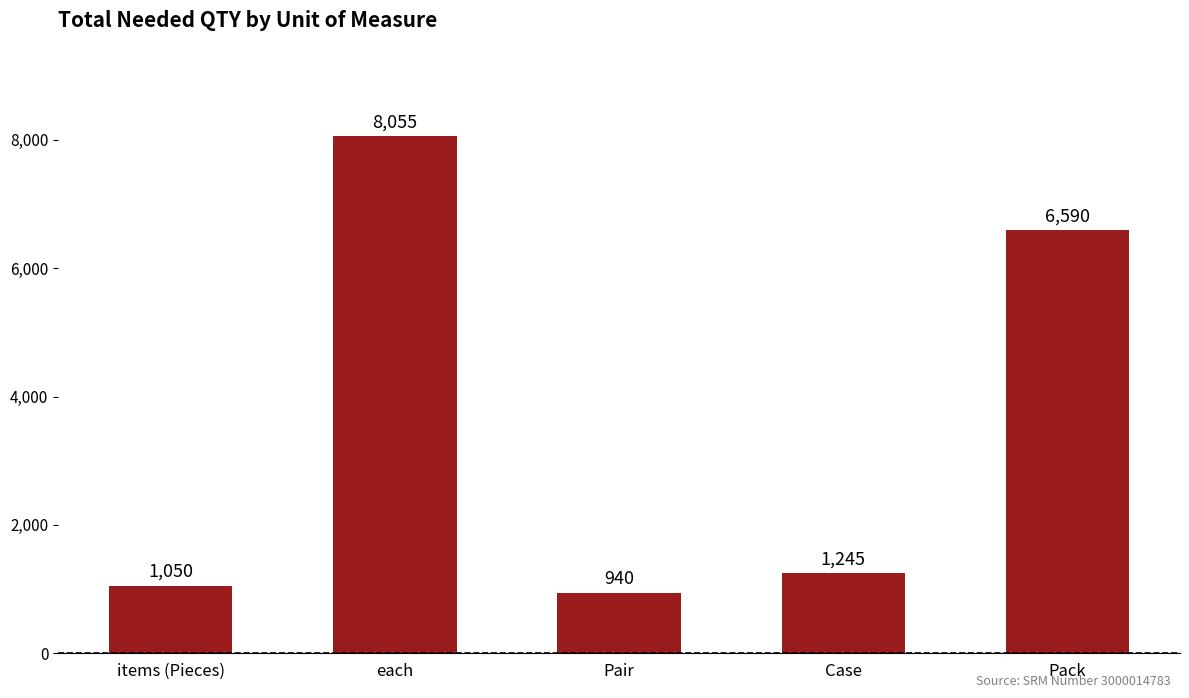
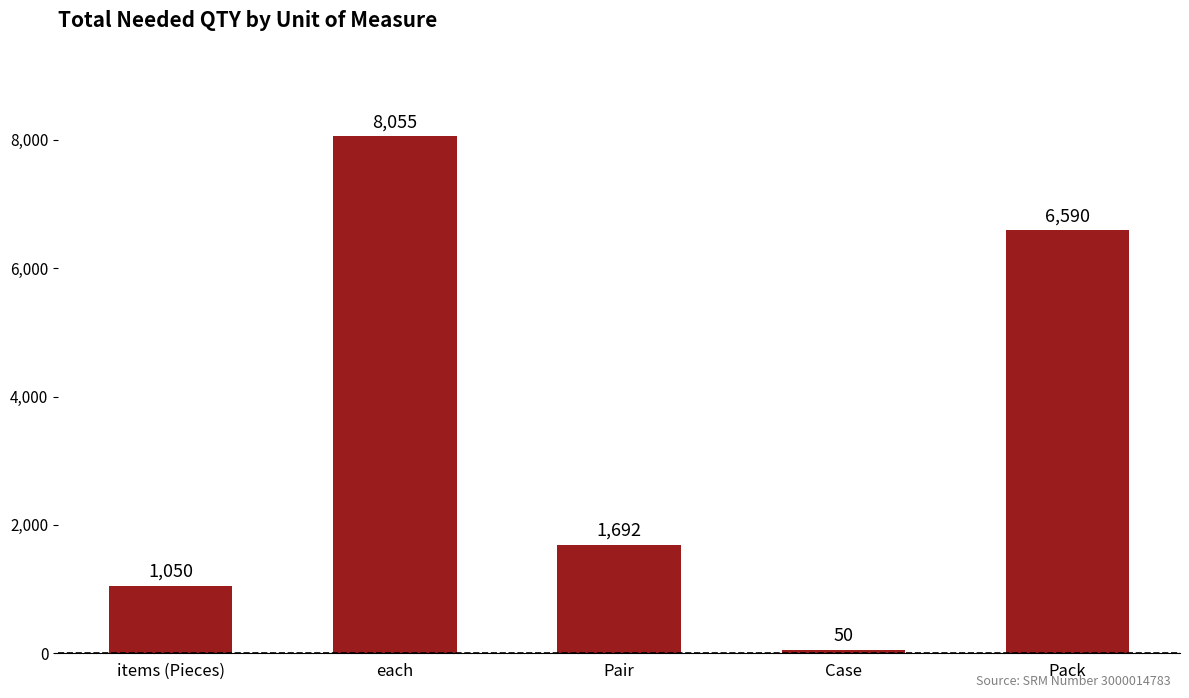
Pair: 940 -> 1,692
Case: 1,245 -> 50
